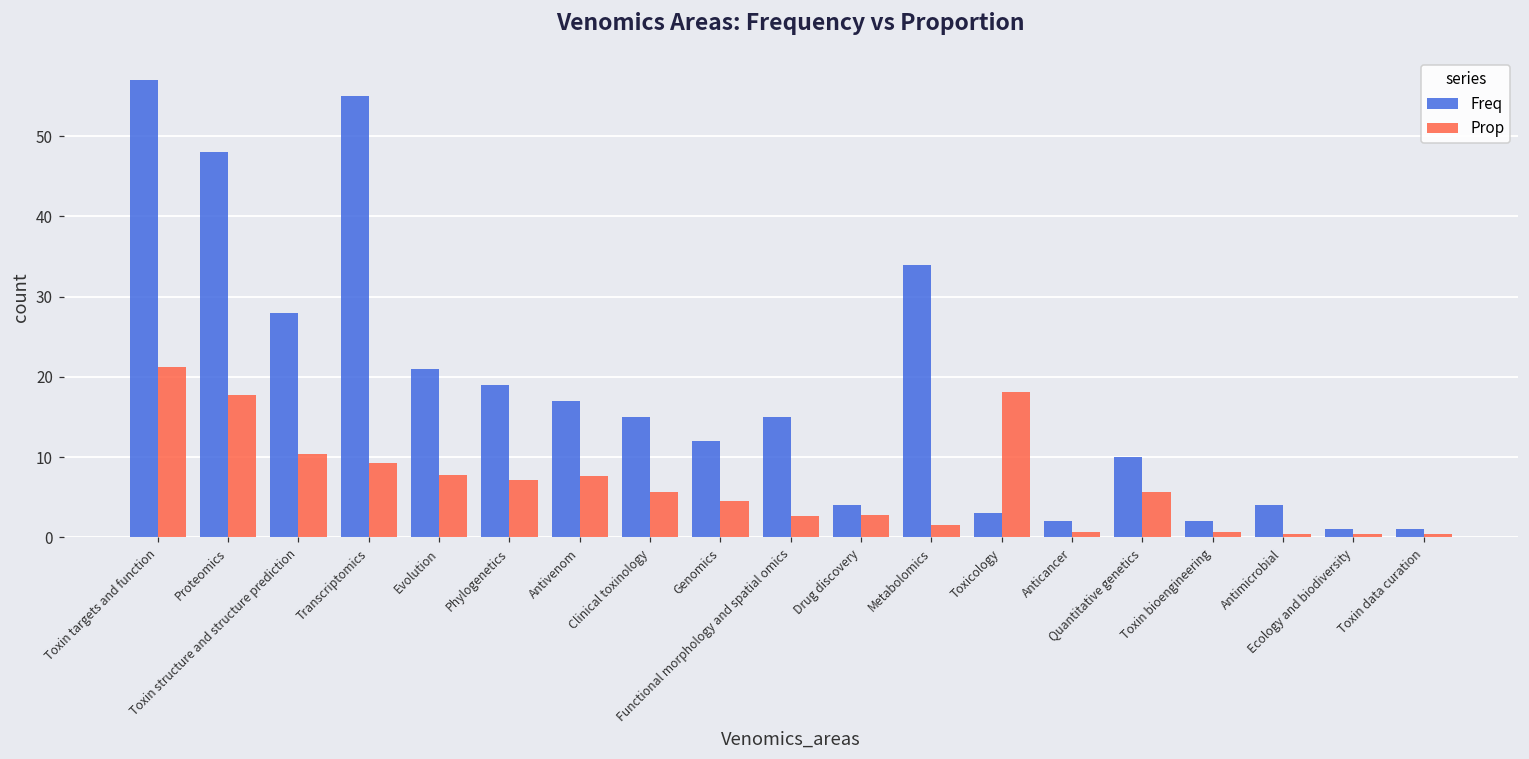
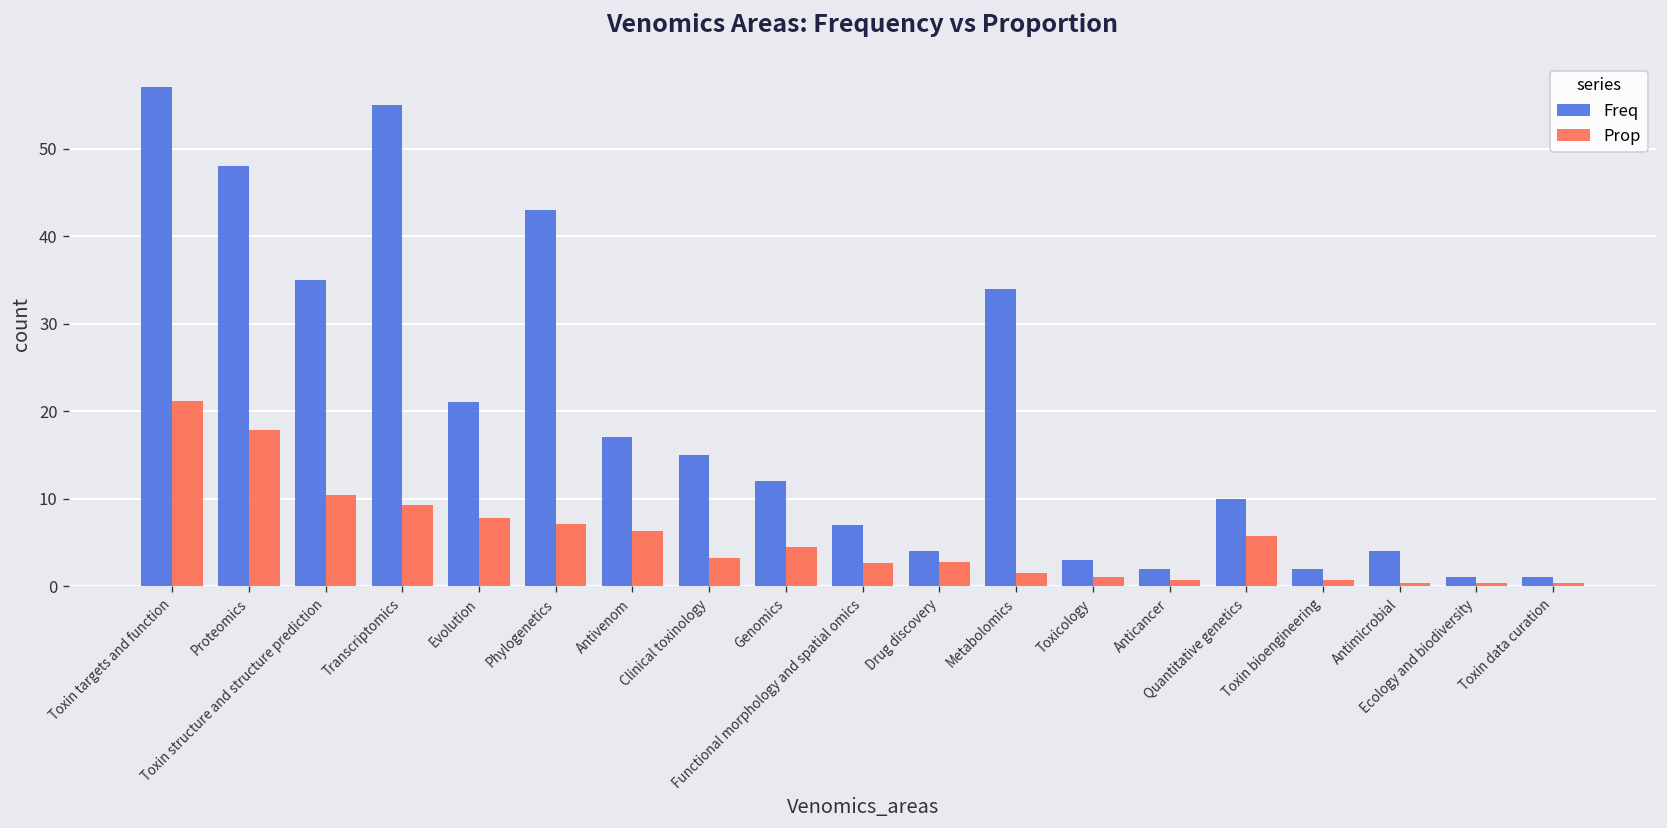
Freq, Toxin structure and structure prediction: 28 -> 35
Freq, Phylogenetics: 19 -> 43
Prop, Antivenom: 8 -> 6
Prop, Clinical toxinology: 6 -> 3
Freq, Functional morphology and spatial omics: 15 -> 7
Prop, Toxicology: 18 -> 1
